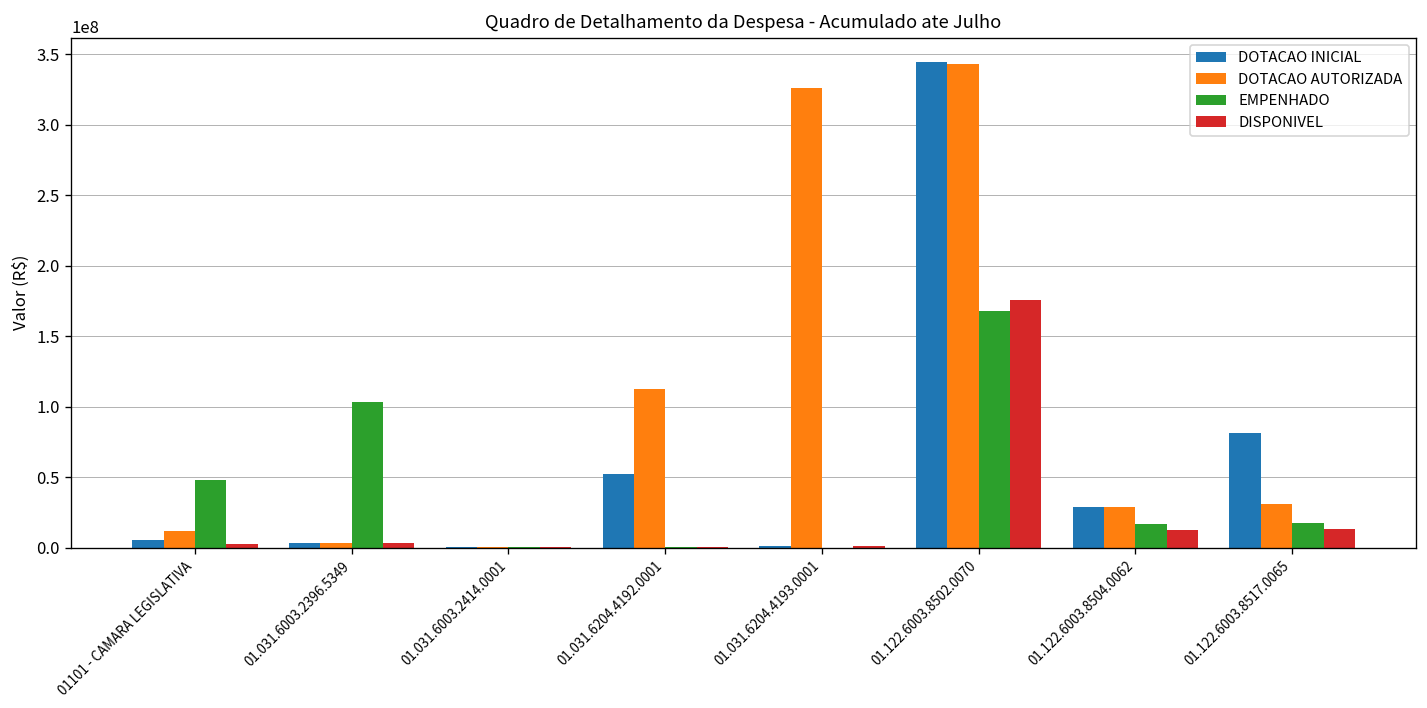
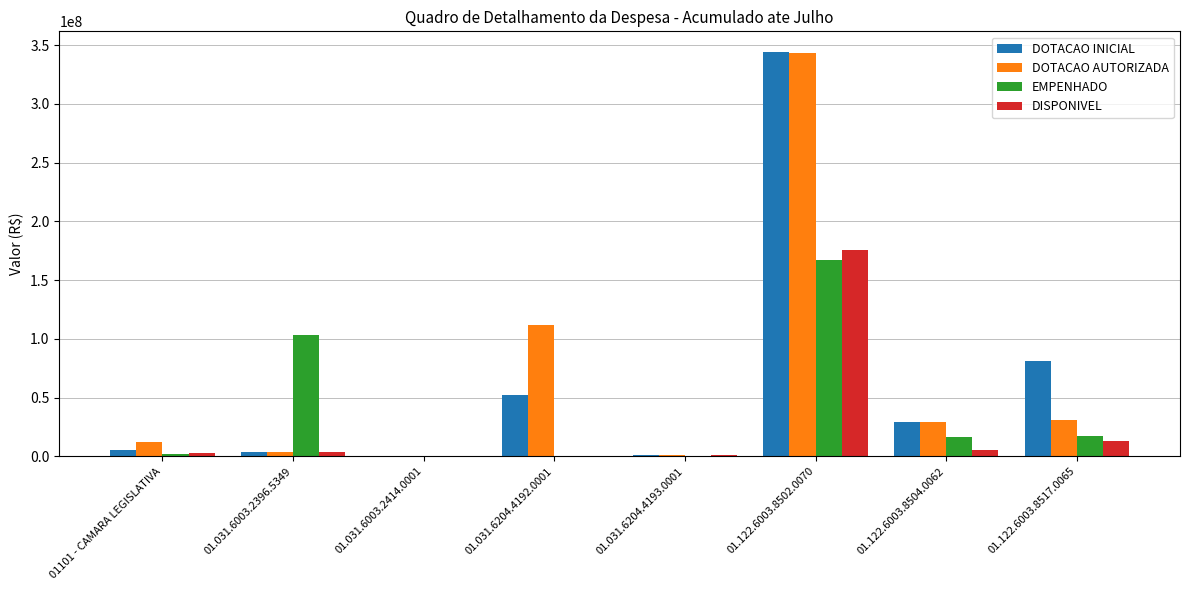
EMPENHADO, 01101 - CAMARA LEGISLATIVA: 48000000 -> 2000000
DOTACAO AUTORIZADA, 01.031.6204.4193.0001: 326000000 -> 1000000
DISPONIVEL, 01.122.6003.8504.0062: 12000000 -> 5000000
